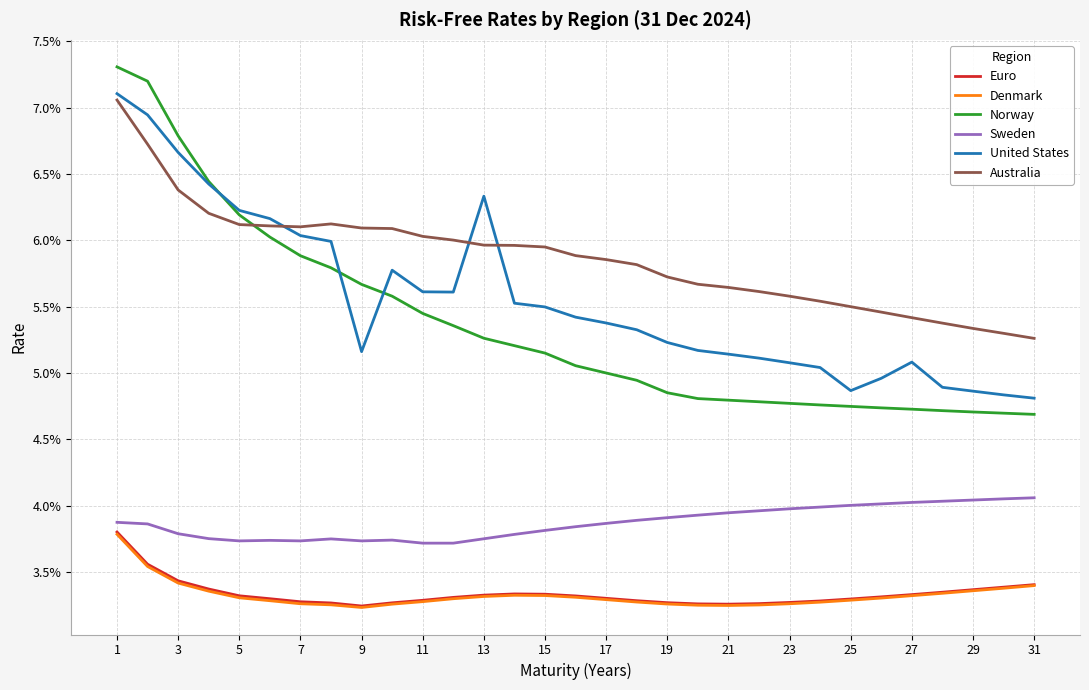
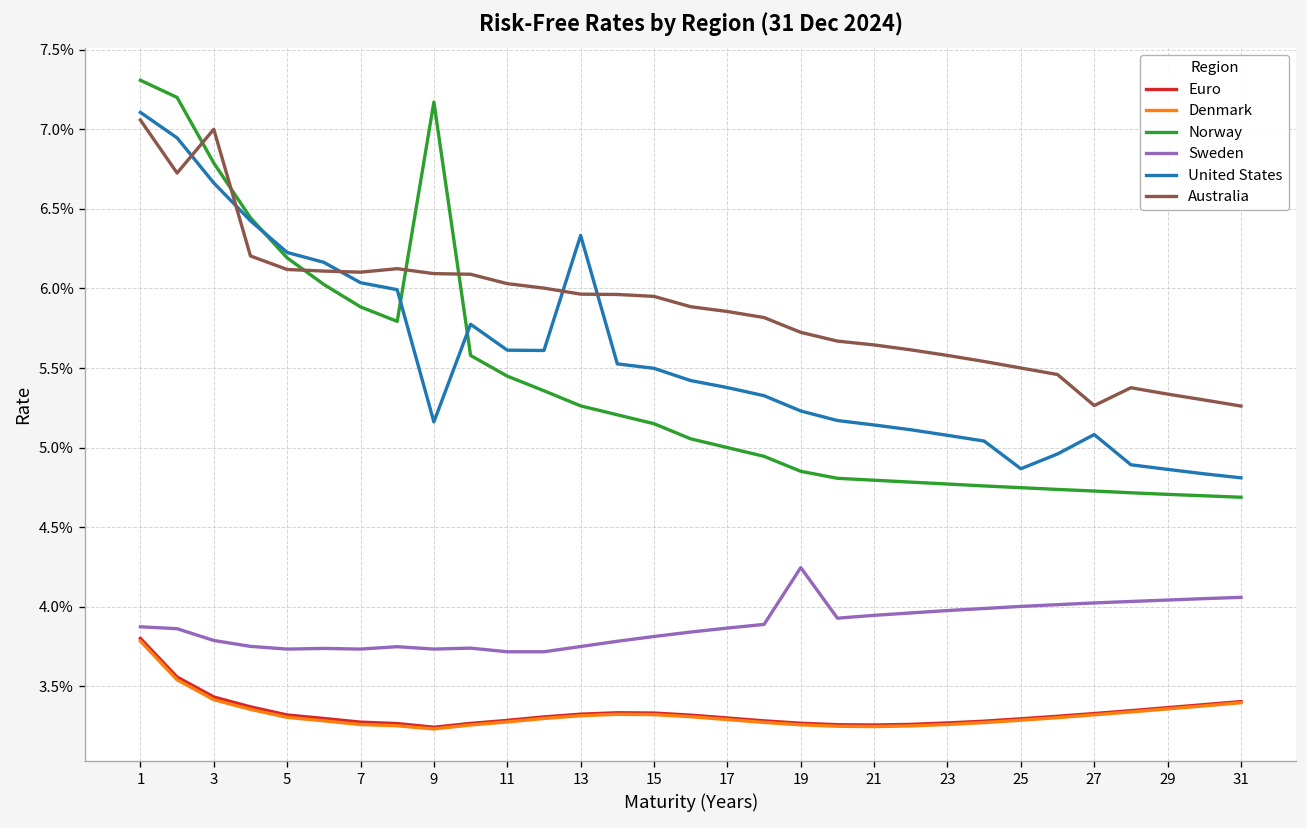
Australia, 3: 6.38% -> 7.00%
Norway, 9: 5.67% -> 7.17%
Sweden, 19: 3.91% -> 4.25%
Australia, 27: 5.42% -> 5.26%
